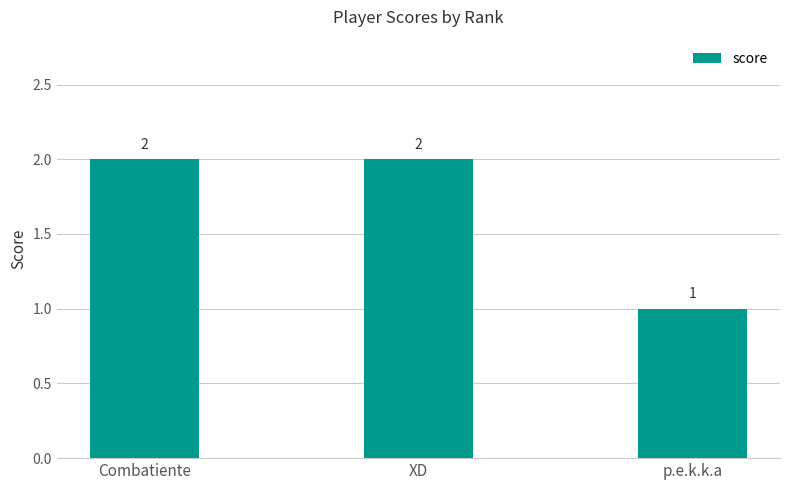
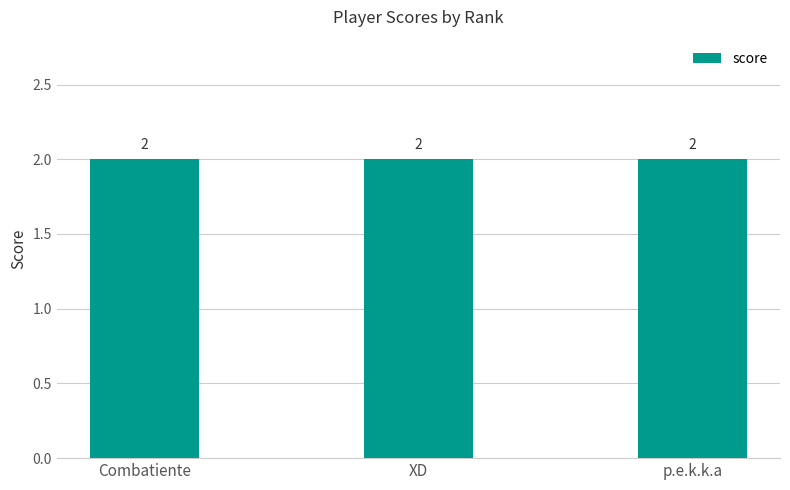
p.e.k.k.a: 1 -> 2
